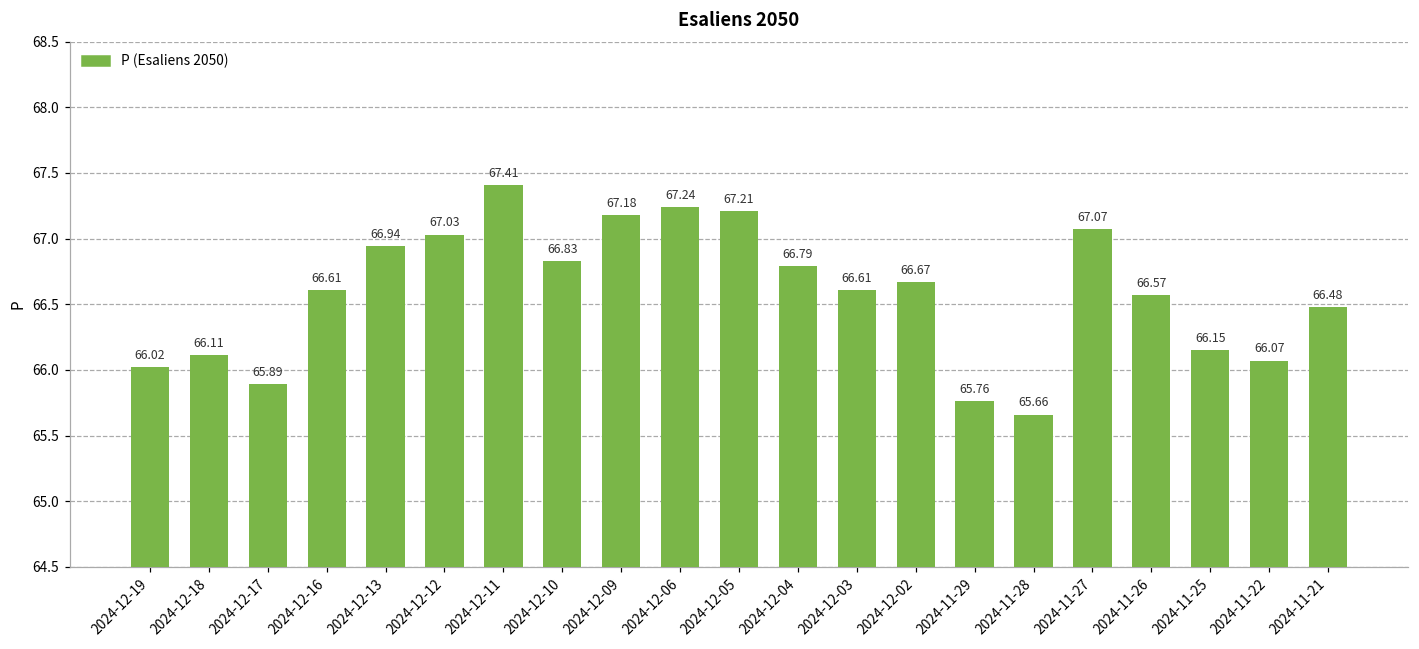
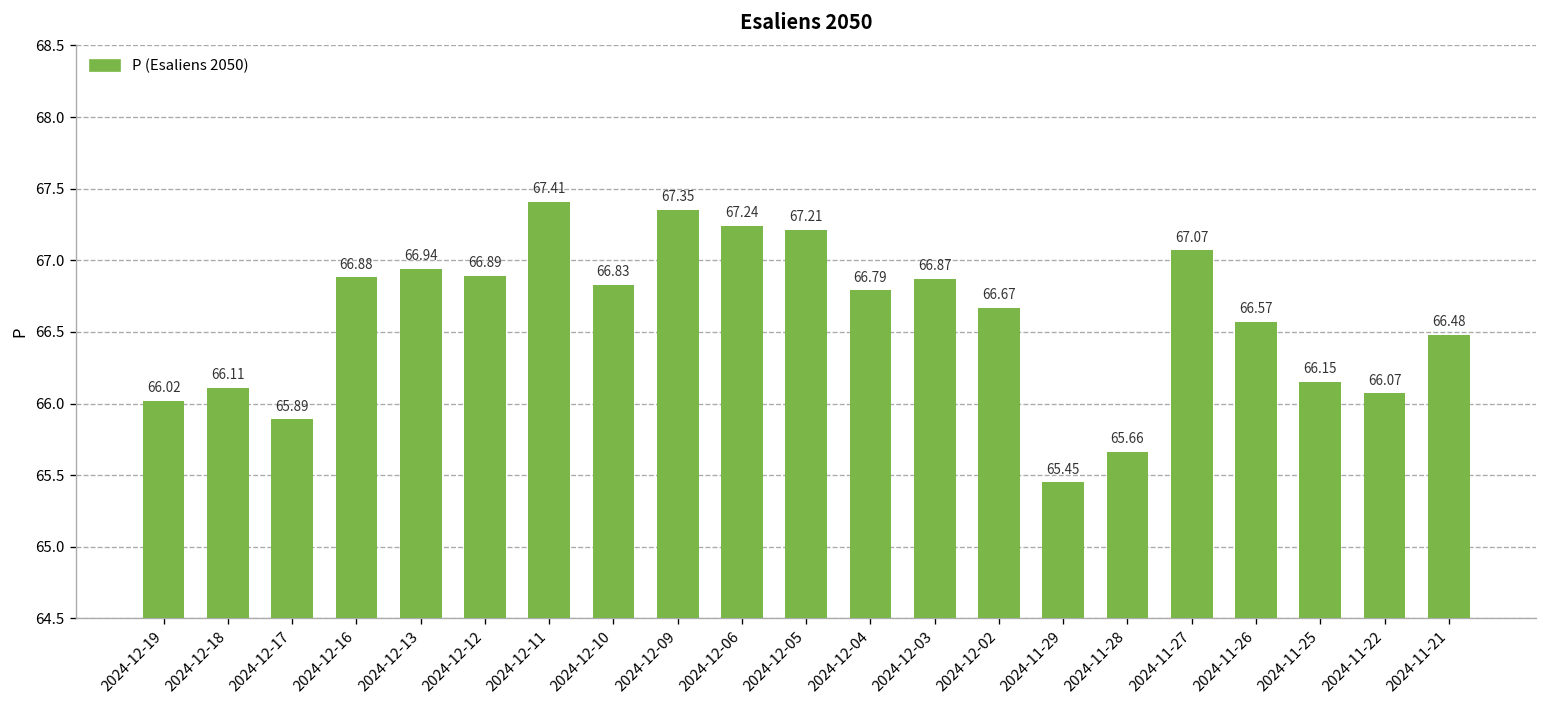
2024-12-16: 66.61 -> 66.88
2024-12-12: 67.03 -> 66.89
2024-12-09: 67.18 -> 67.35
2024-12-03: 66.61 -> 66.87
2024-11-29: 65.76 -> 65.45
